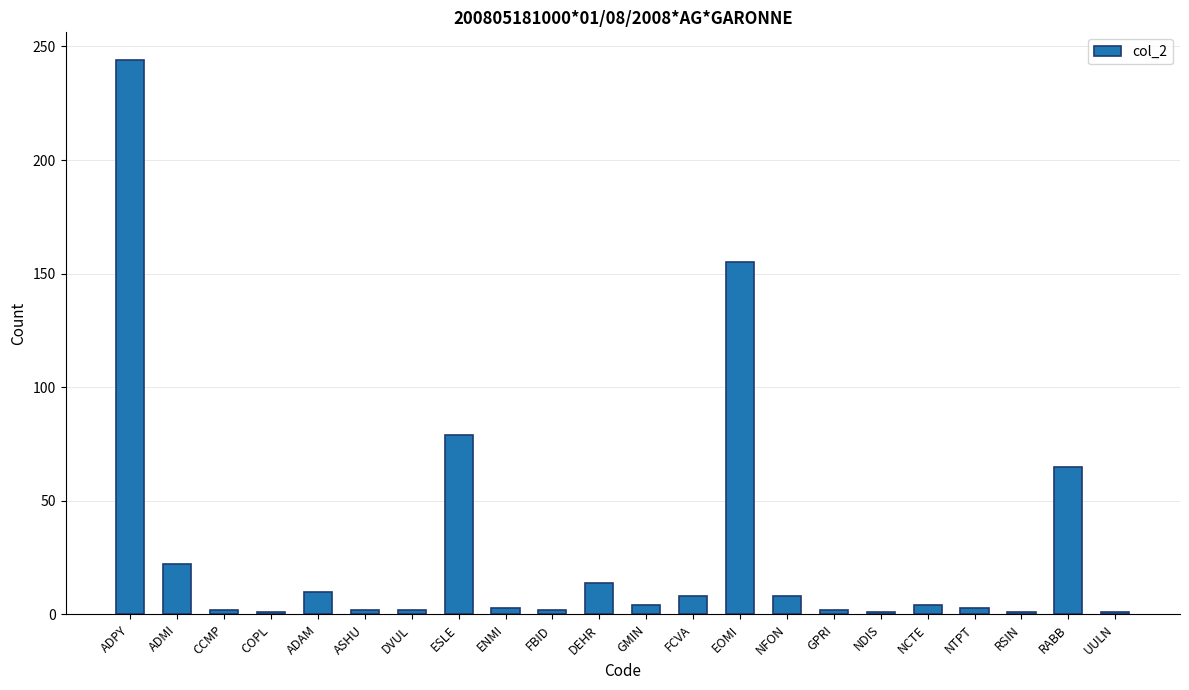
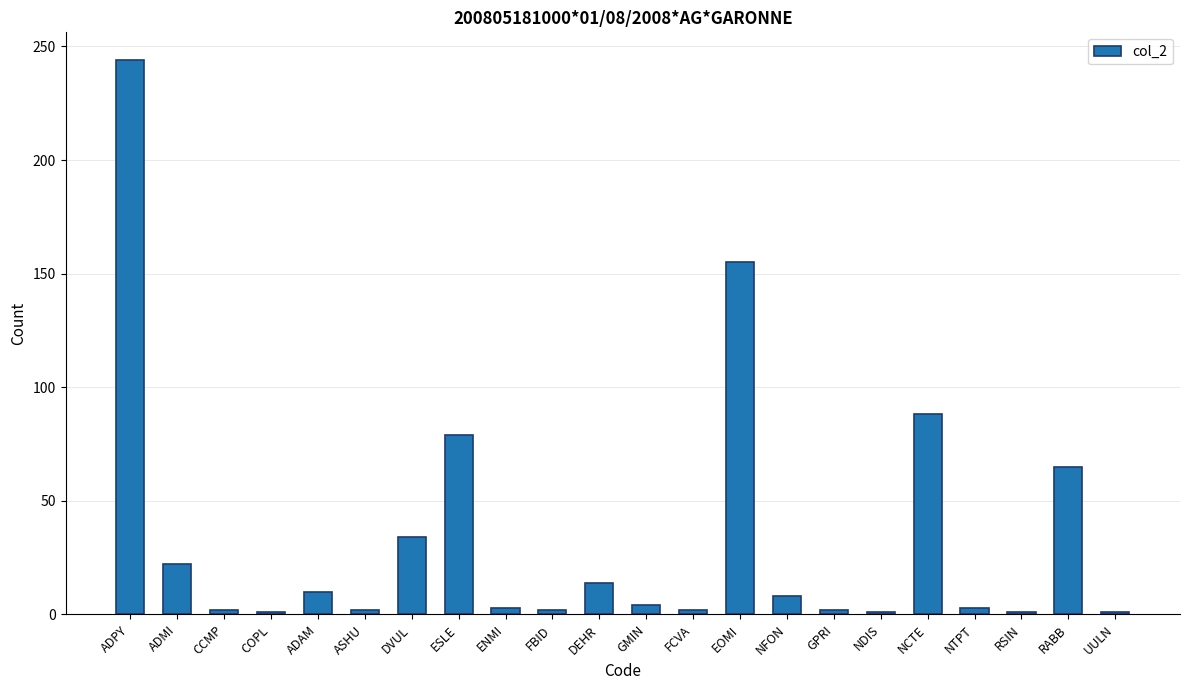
DVUL: 2 -> 34
FCVA: 8 -> 2
NCTE: 4 -> 88
